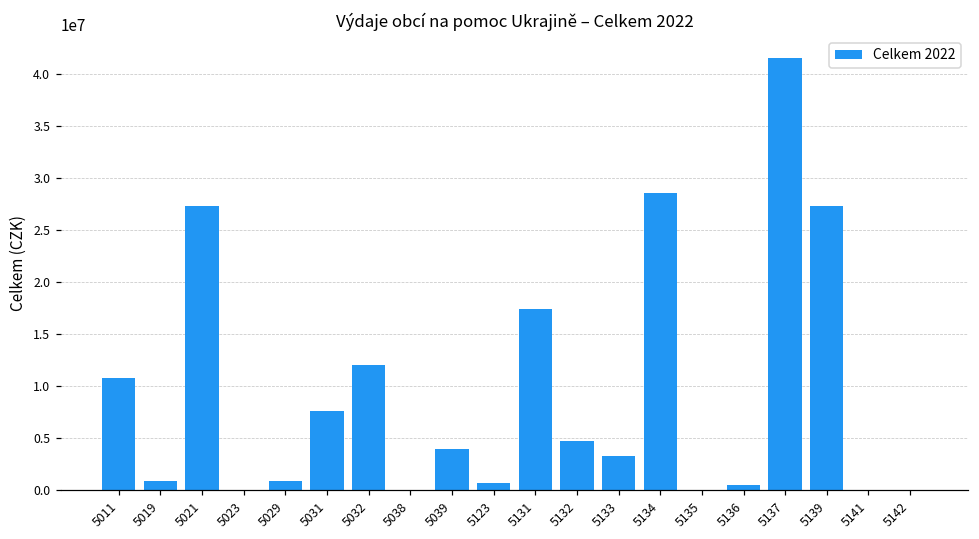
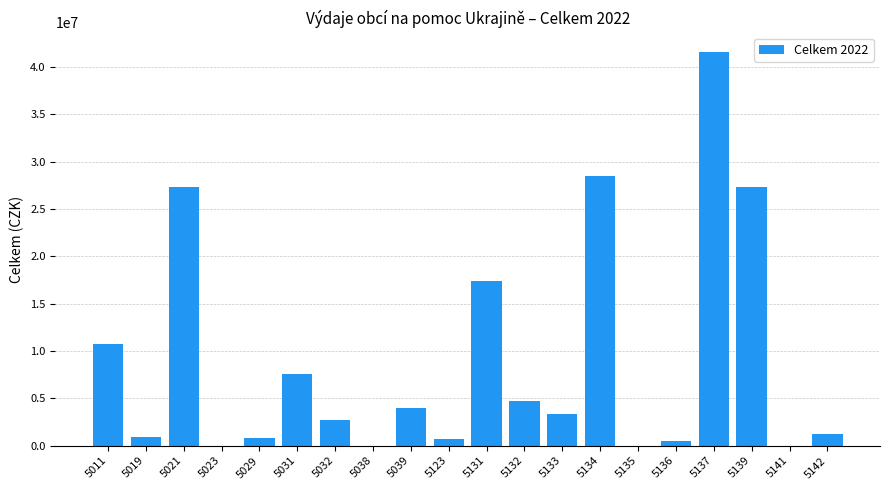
5032: 12000000 -> 3000000
5142: 0 -> 1000000
